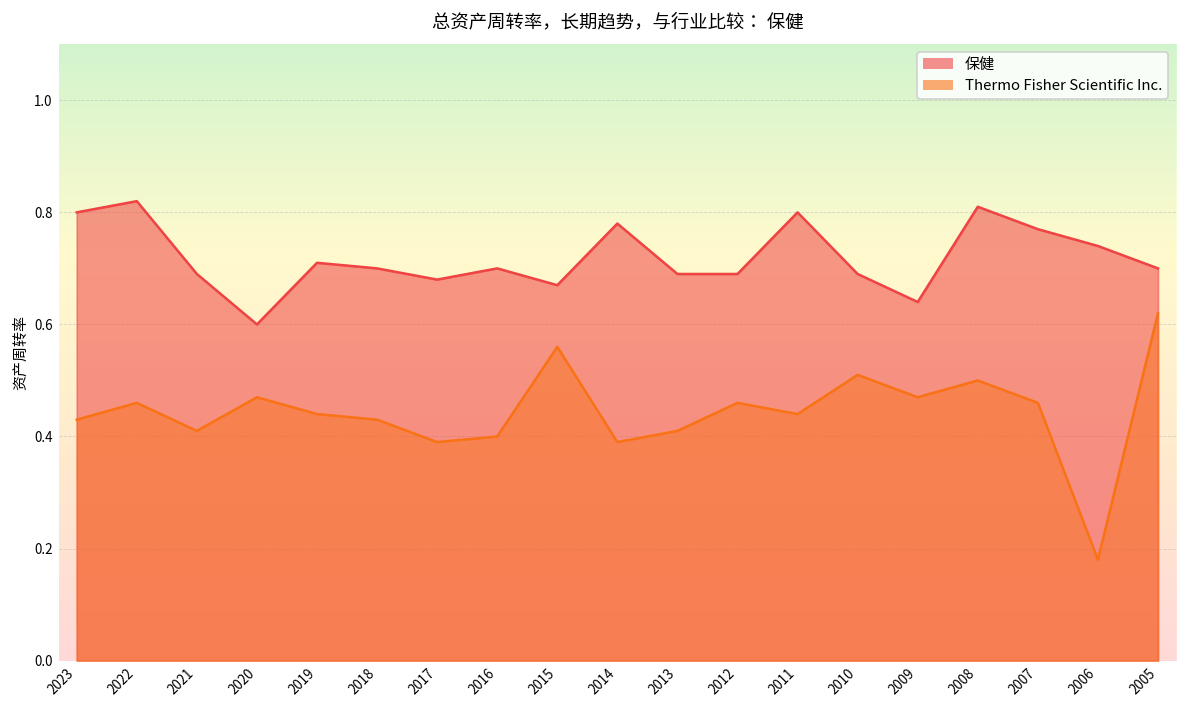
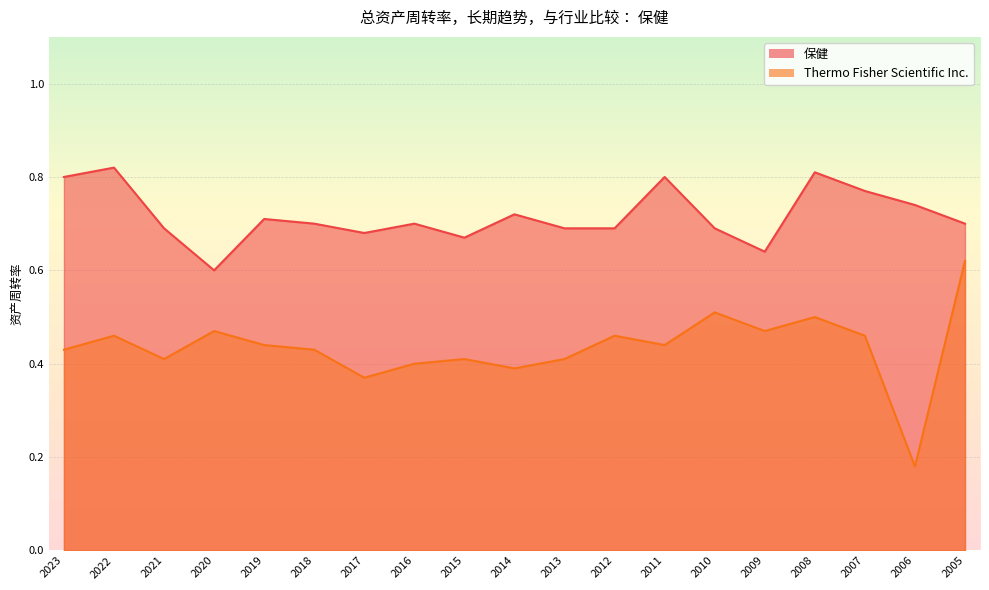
Thermo Fisher Scientific Inc., 2017: 0.39 -> 0.37
Thermo Fisher Scientific Inc., 2015: 0.56 -> 0.41
保健, 2014: 0.78 -> 0.72
